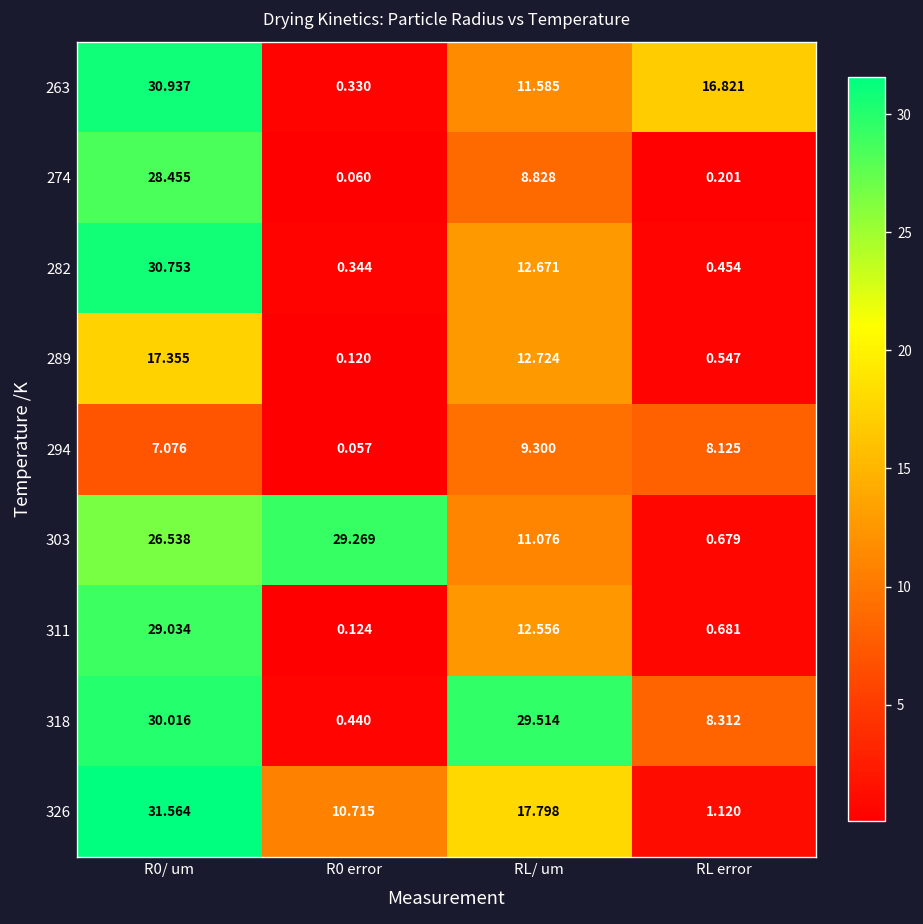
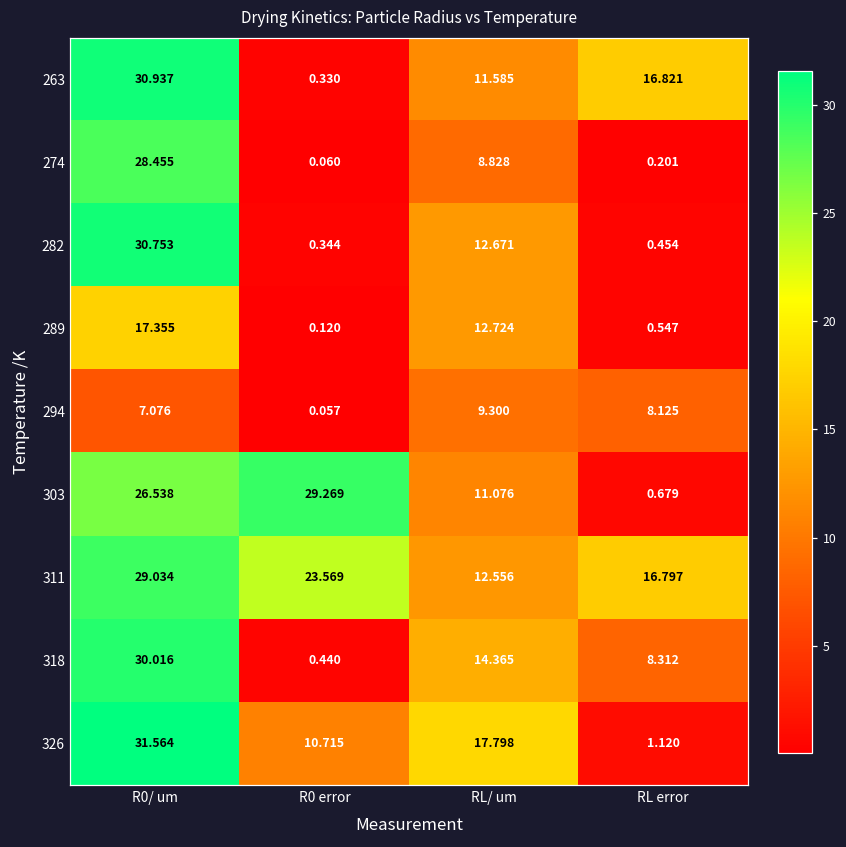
311, R0 error: 0.124 -> 23.569
311, RL error: 0.681 -> 16.797
318, RL/ um: 29.514 -> 14.365
